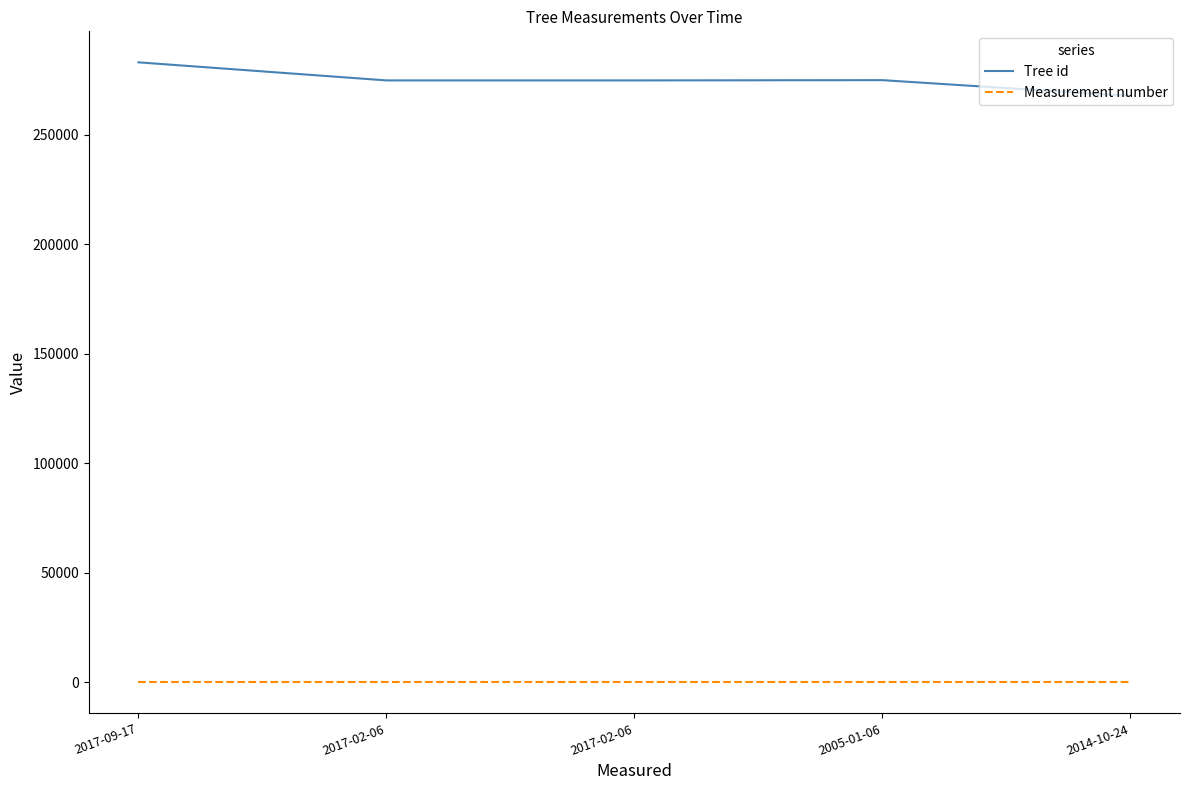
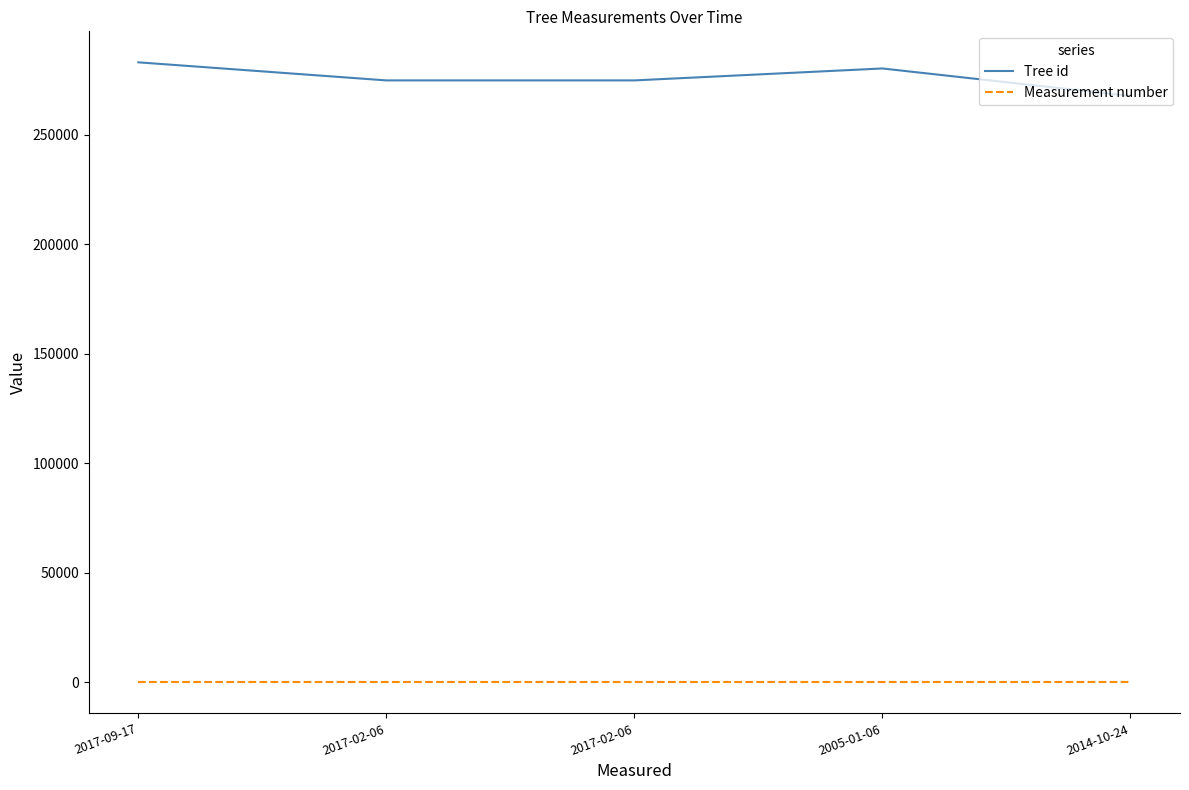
Tree id, 2005-01-06: 275000 -> 280000
